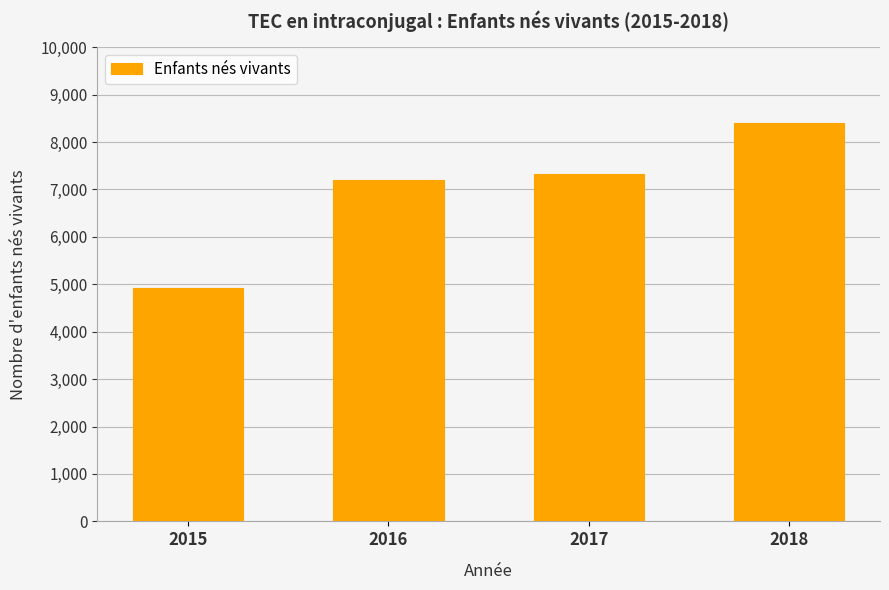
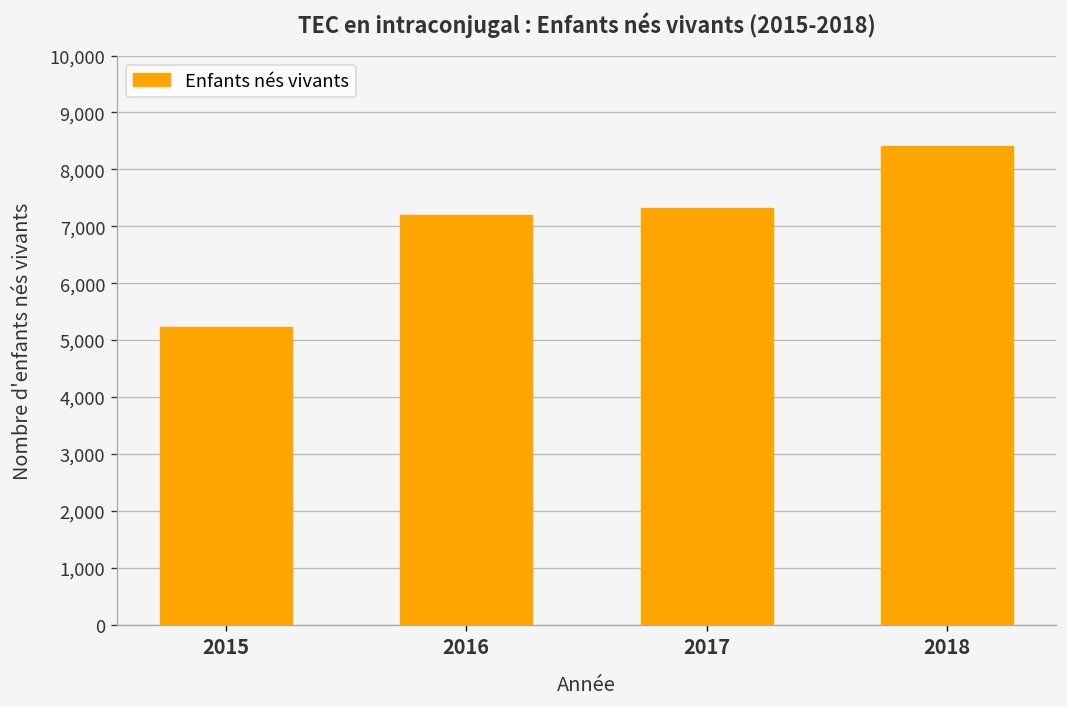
2015: 4,900 -> 5,200
